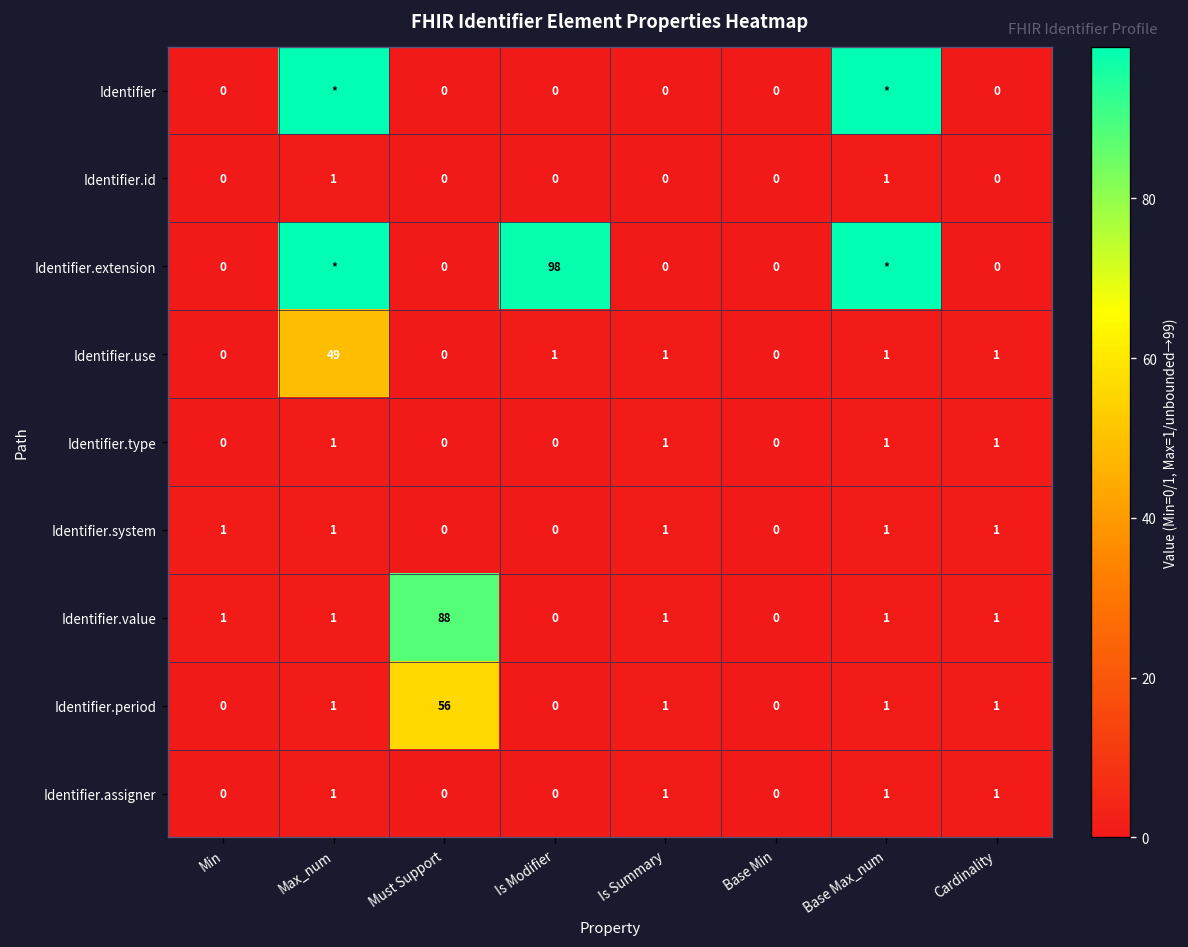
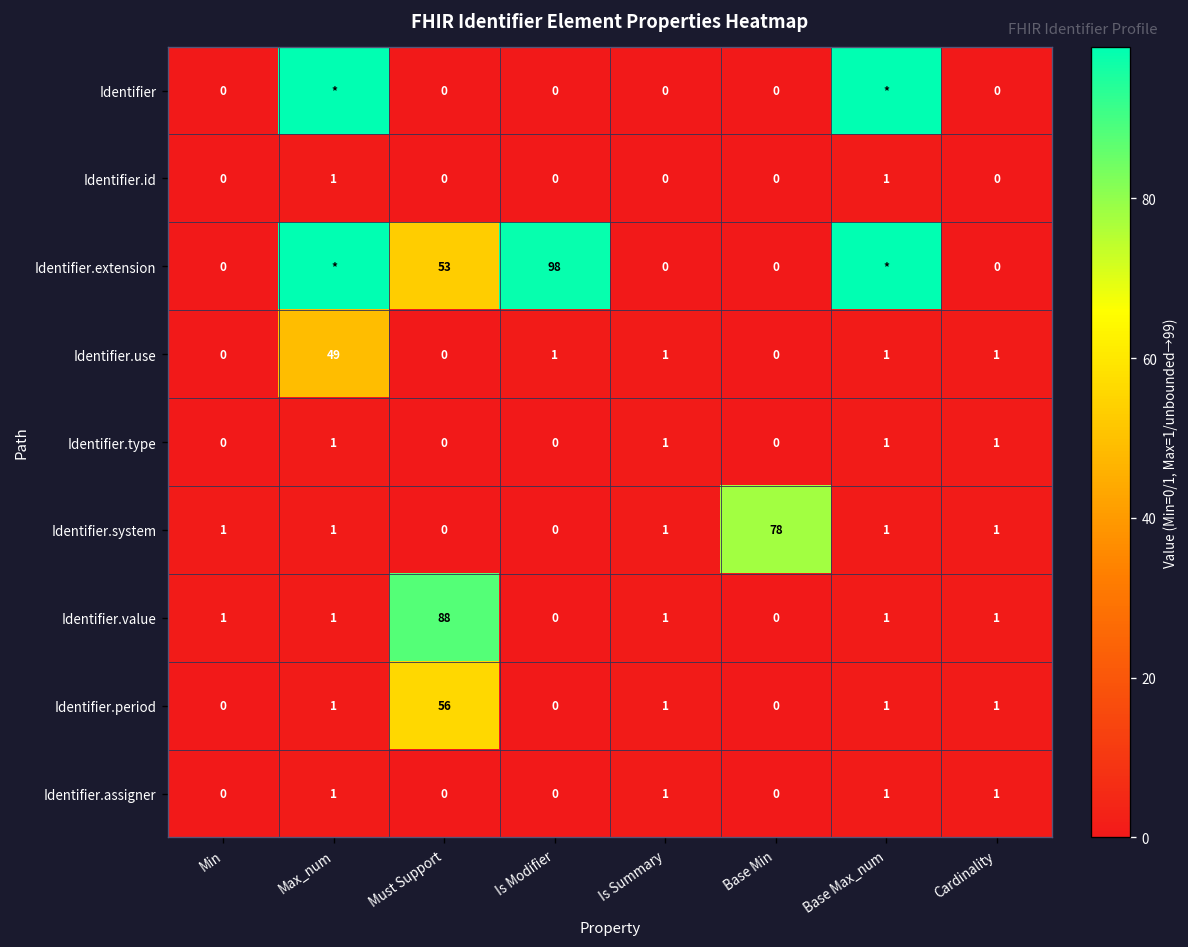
Identifier.extension, Must Support: 0 -> 53
Identifier.system, Base Min: 0 -> 78
